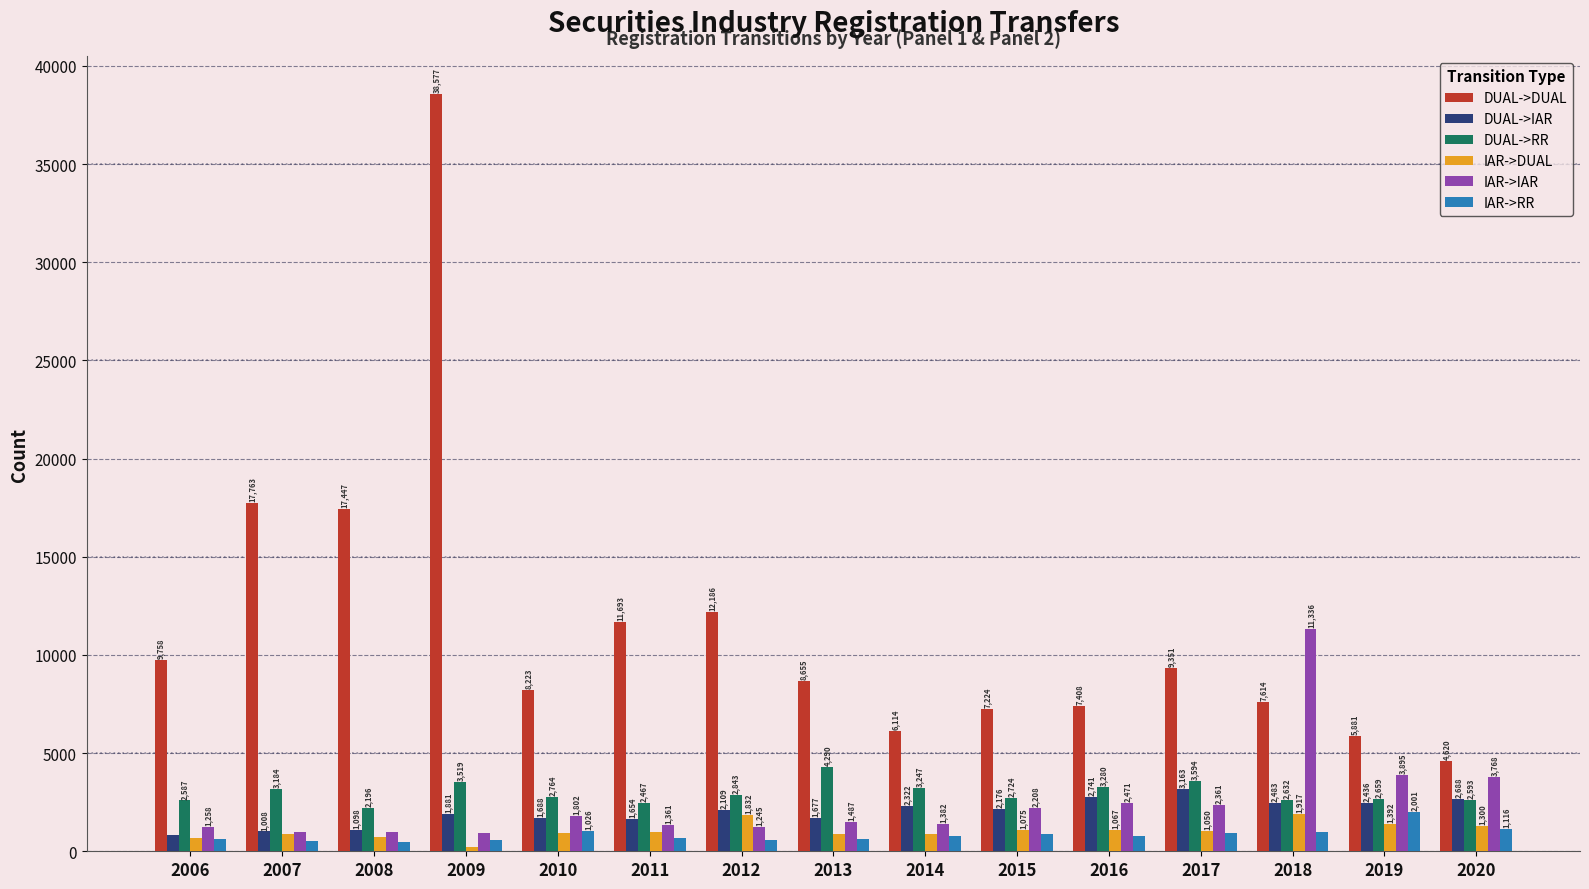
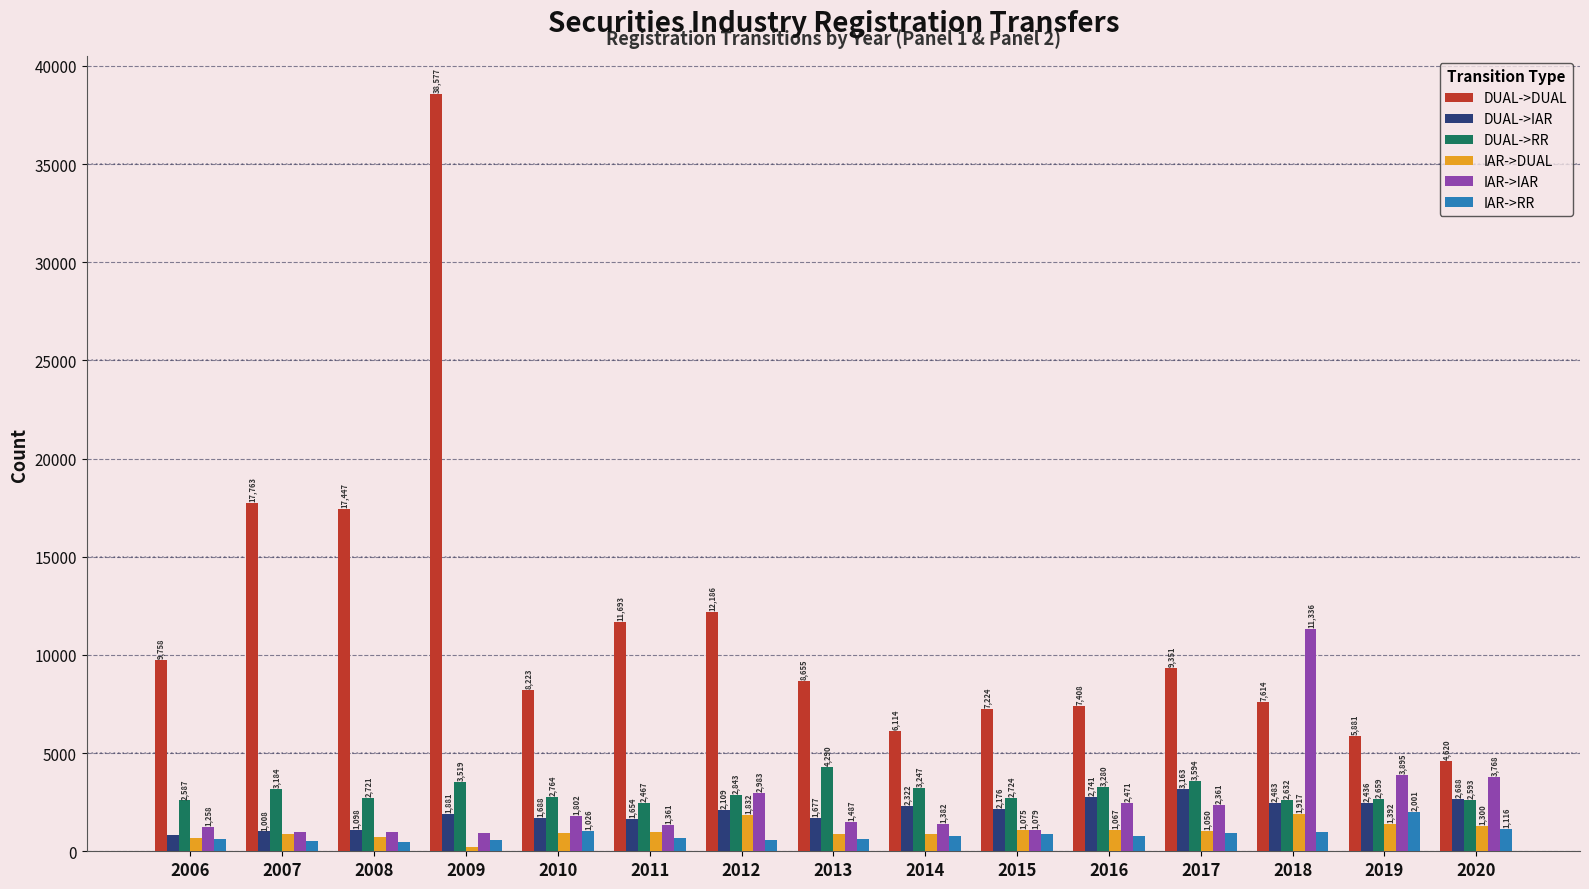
DUAL->RR, 2008: 2,196 -> 2,721
IAR->IAR, 2012: 1,245 -> 2,983
IAR->IAR, 2015: 2,208 -> 1,079
